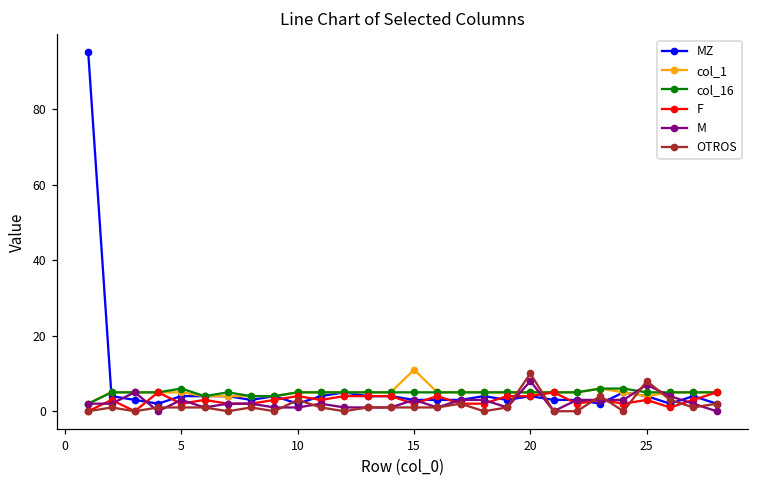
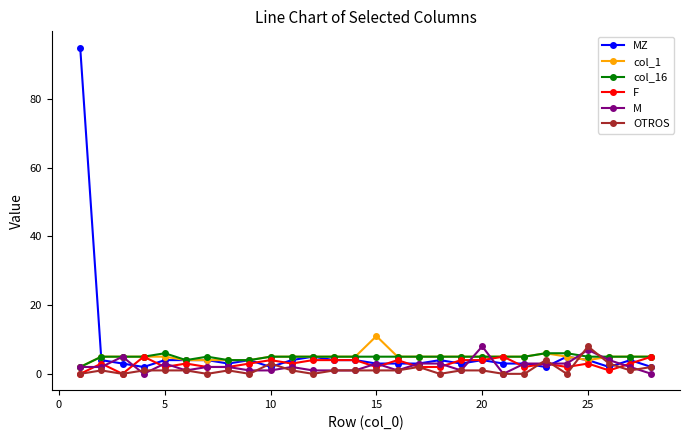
OTROS, 20: 10 -> 1
